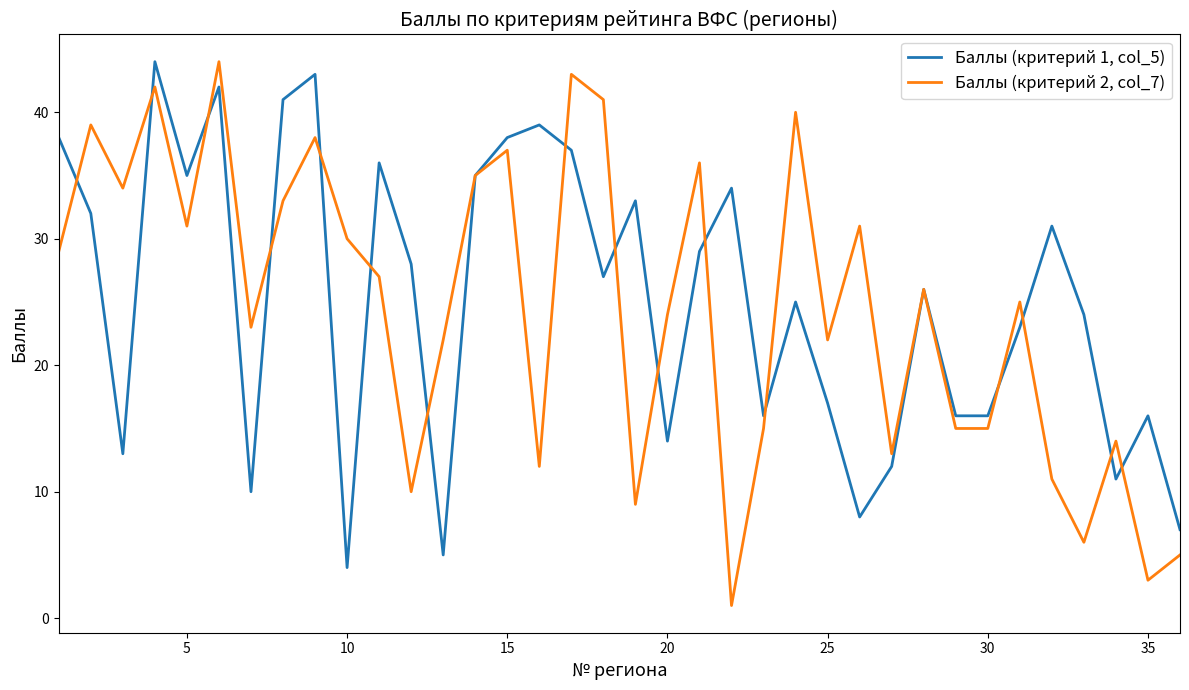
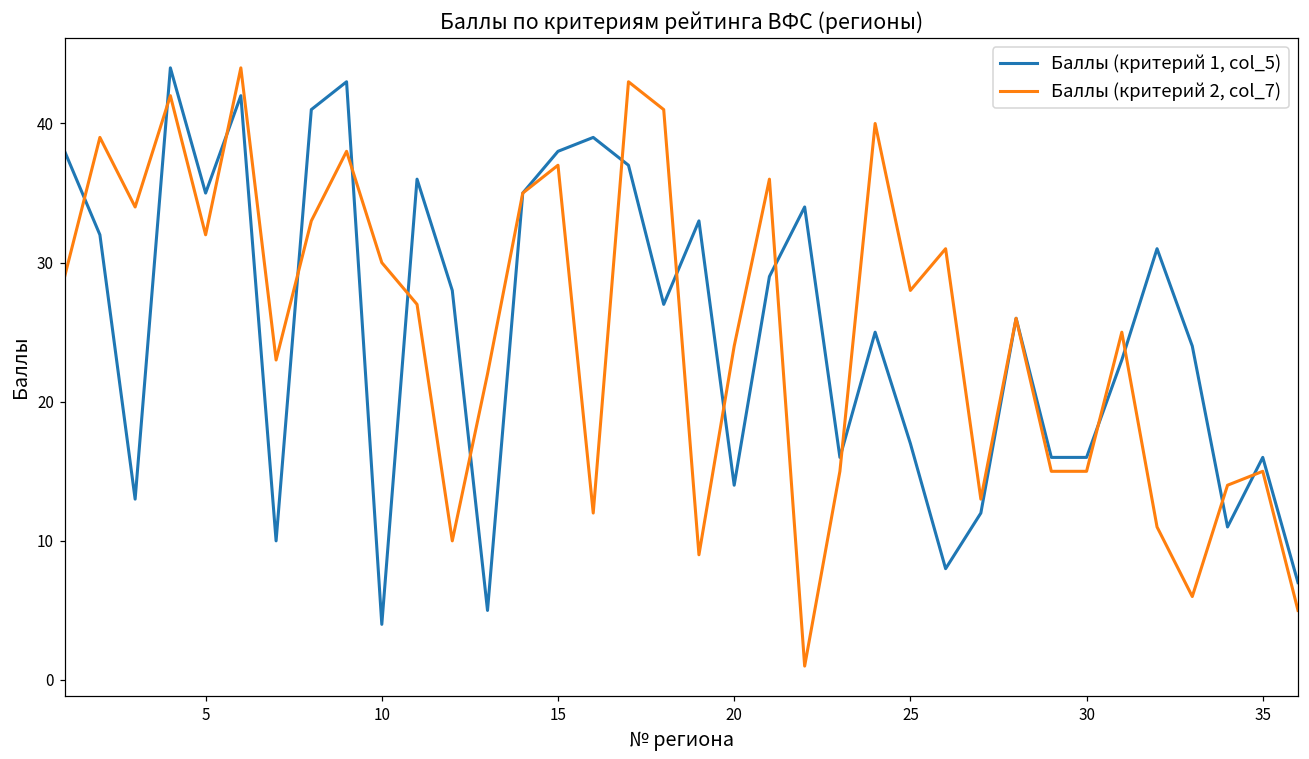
Баллы (критерий 2, col_7), 5: 31 -> 32
Баллы (критерий 2, col_7), 25: 22 -> 28
Баллы (критерий 2, col_7), 35: 3 -> 15
